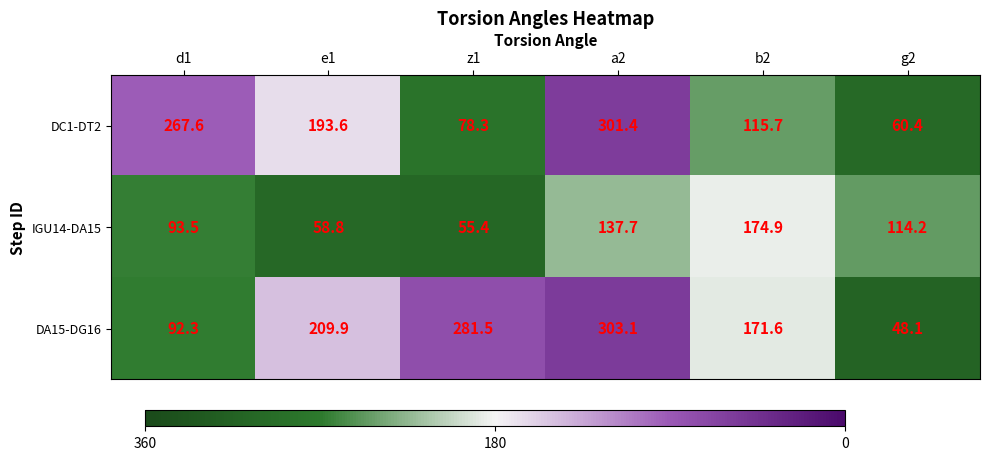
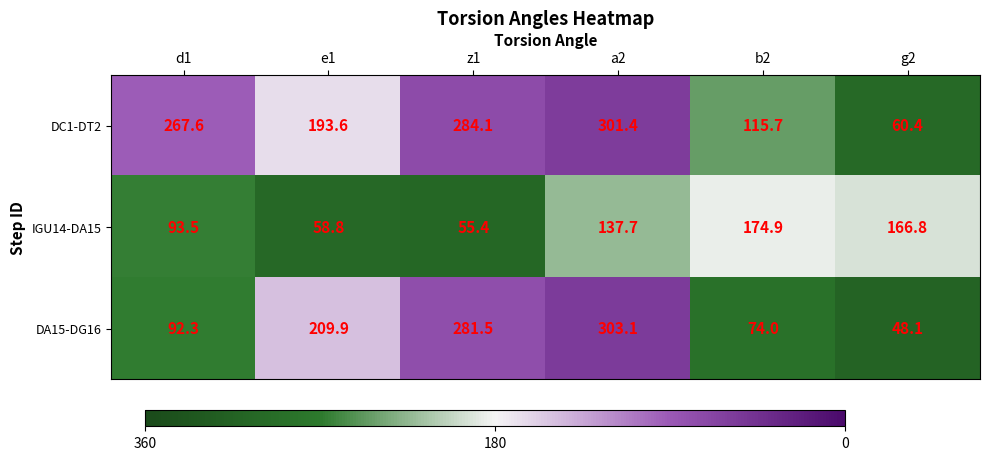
DC1-DT2, z1: 78.3 -> 284.1
IGU14-DA15, g2: 114.2 -> 166.8
DA15-DG16, b2: 171.6 -> 74.0
